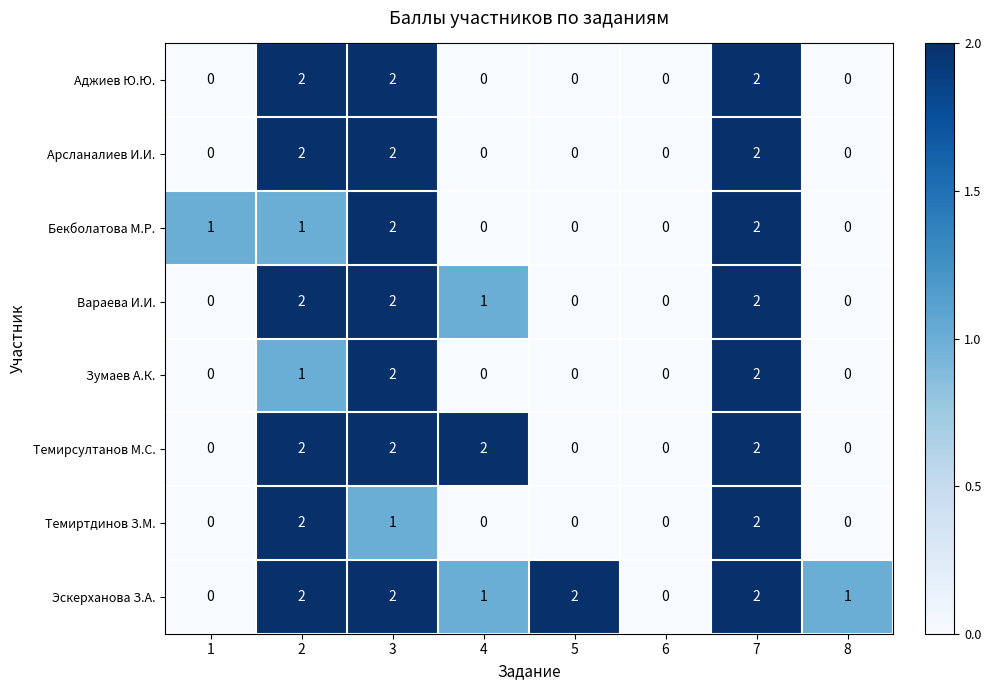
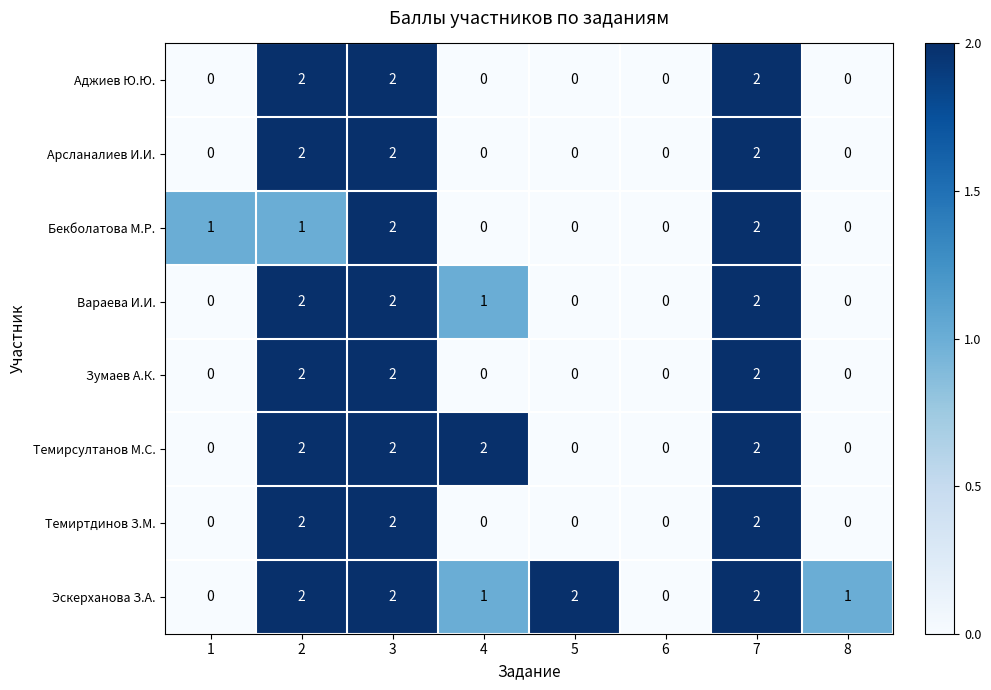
Зумаев А.К., 2: 1 -> 2
Темиртдинов З.М., 3: 1 -> 2
